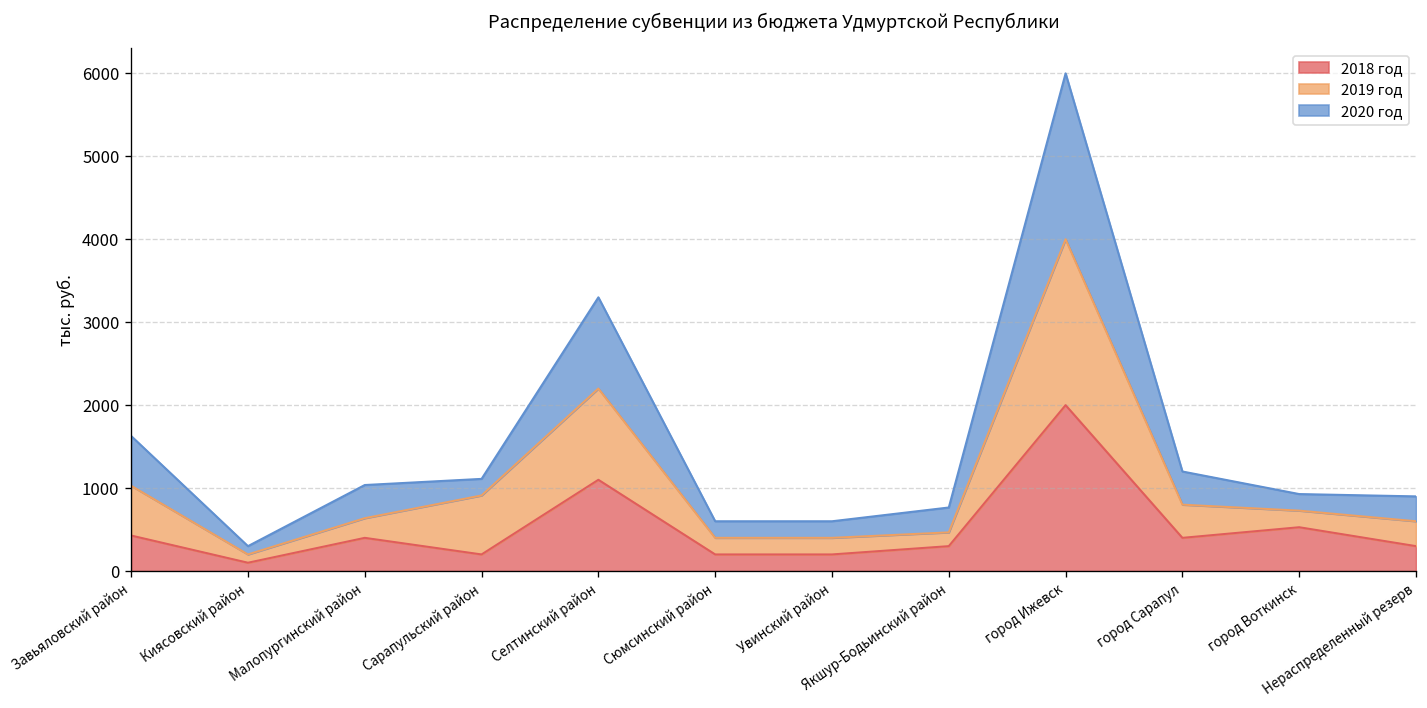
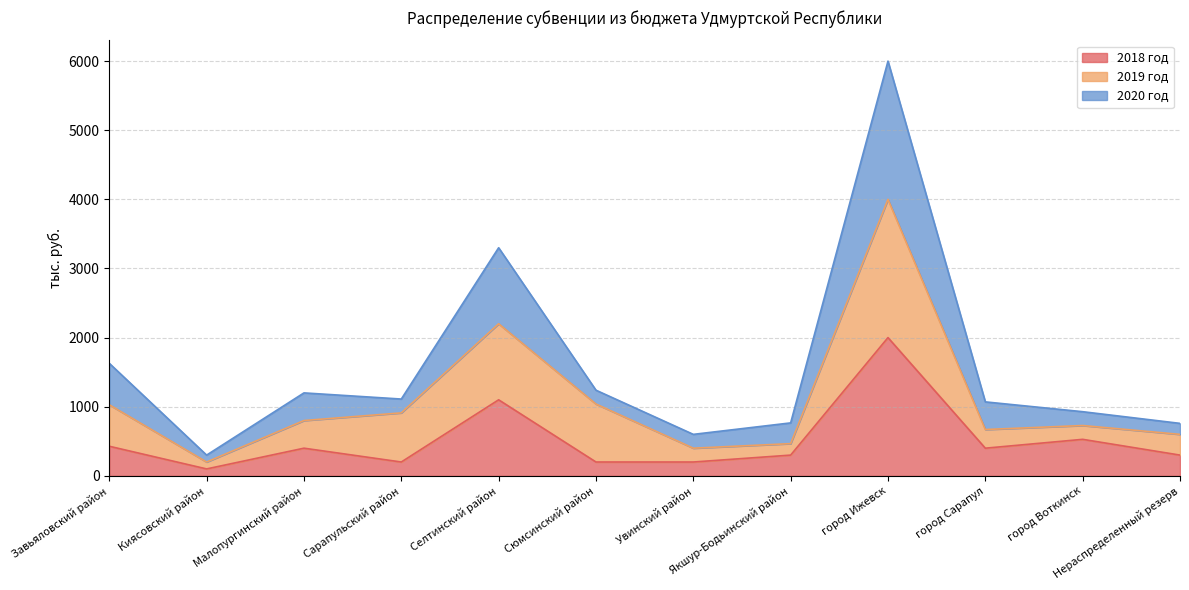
2019 год, Малопургинский район: 200 -> 400
2019 год, Сюмсинский район: 200 -> 800
2019 год, город Сарапул: 400 -> 300
2020 год, Нераспределенный резерв: 300 -> 200
